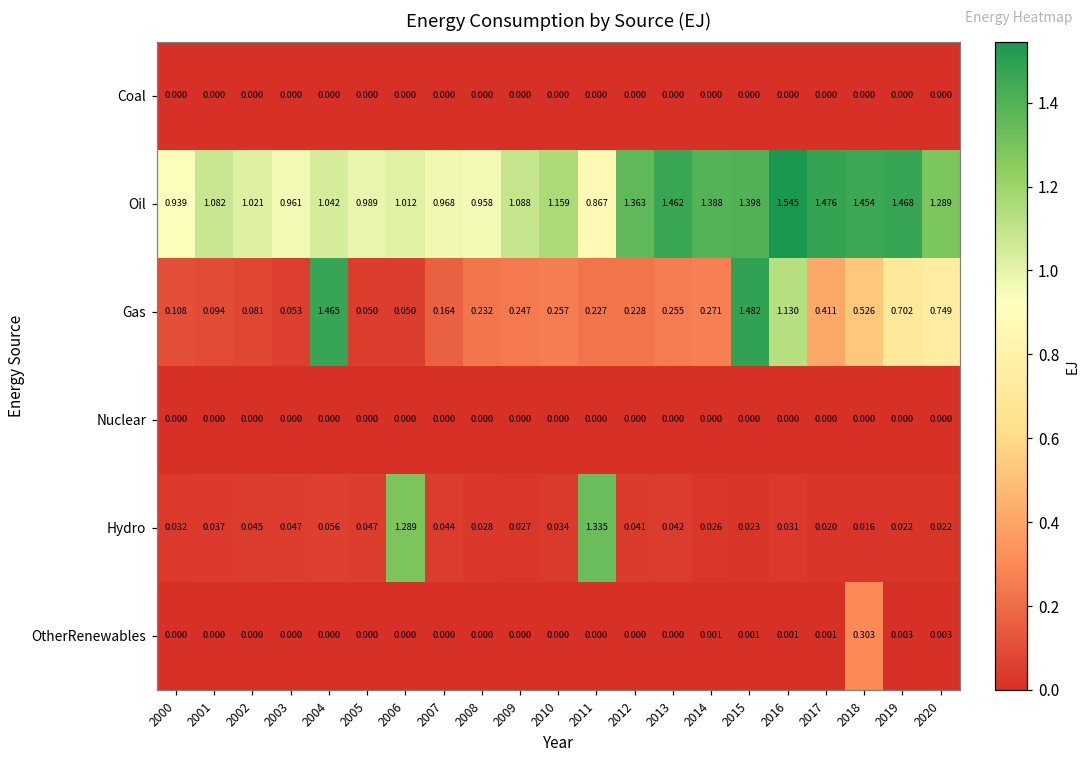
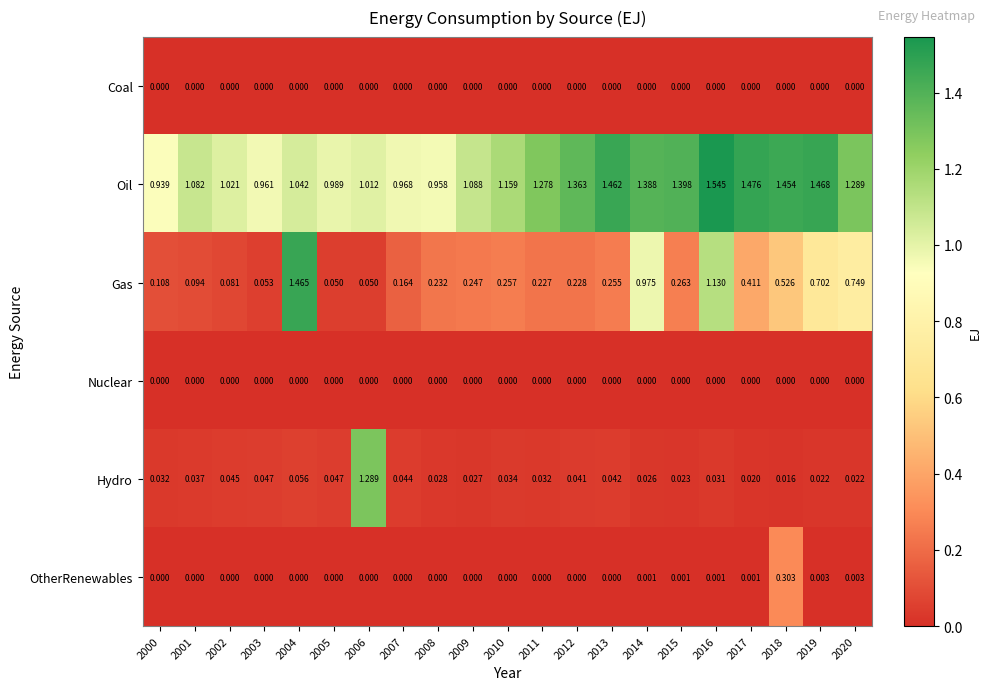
Oil, 2011: 0.867 -> 1.278
Gas, 2014: 0.271 -> 0.975
Gas, 2015: 1.482 -> 0.263
Hydro, 2011: 1.335 -> 0.032
